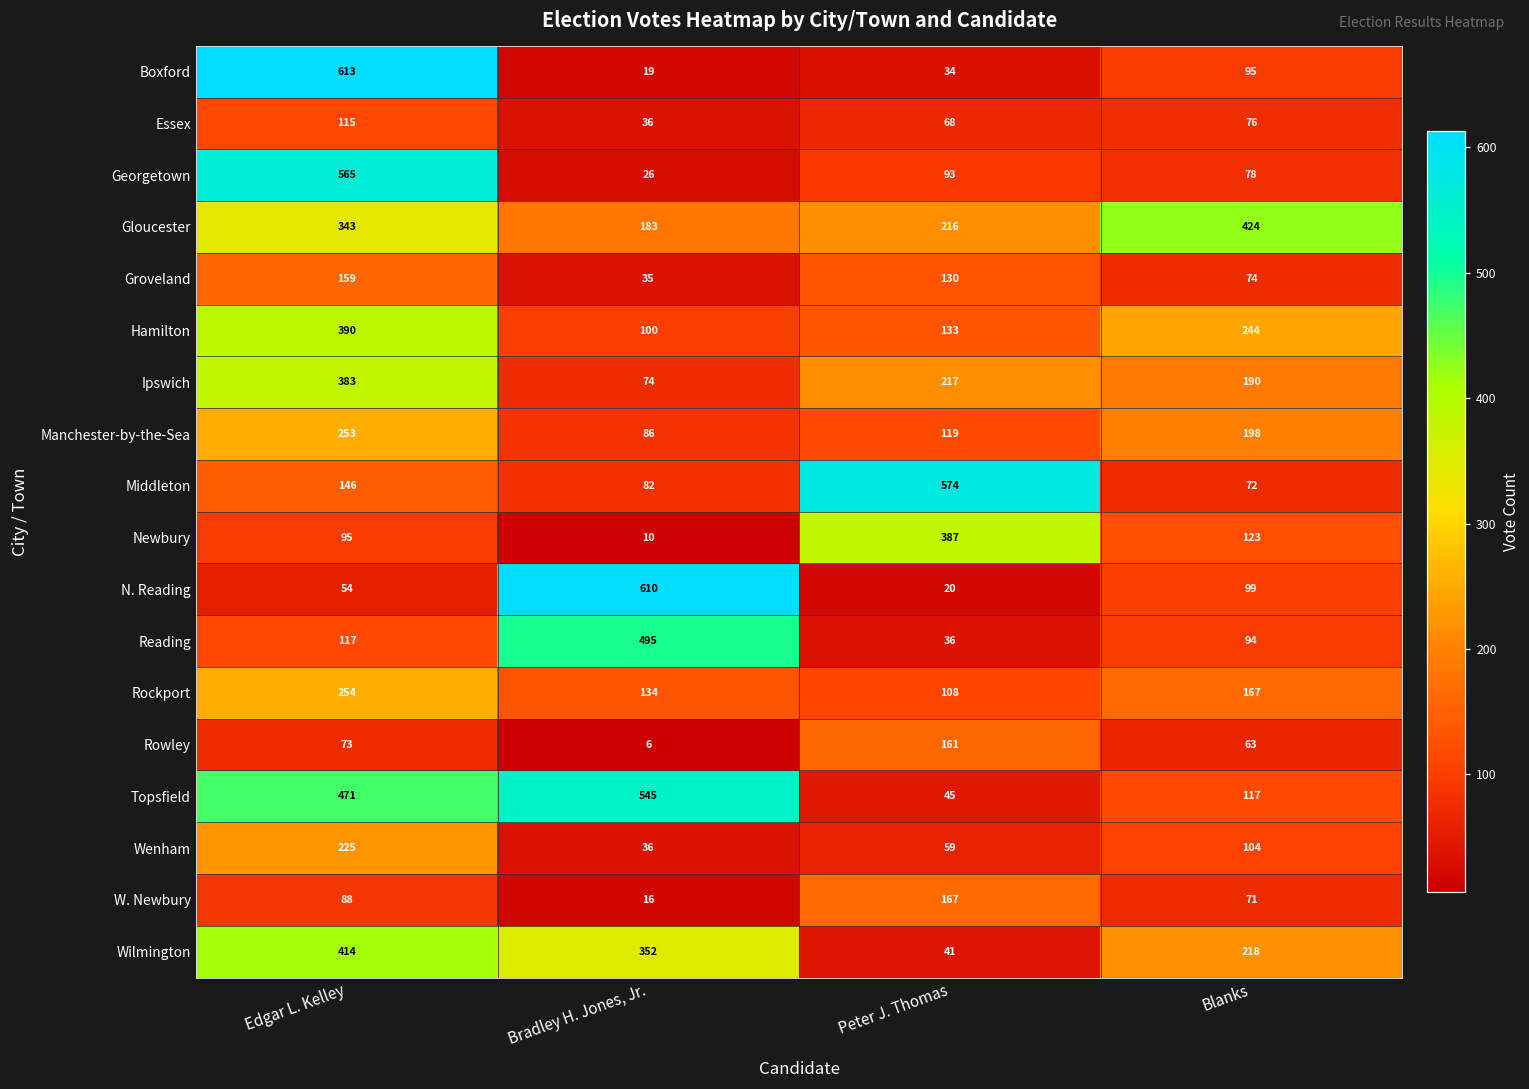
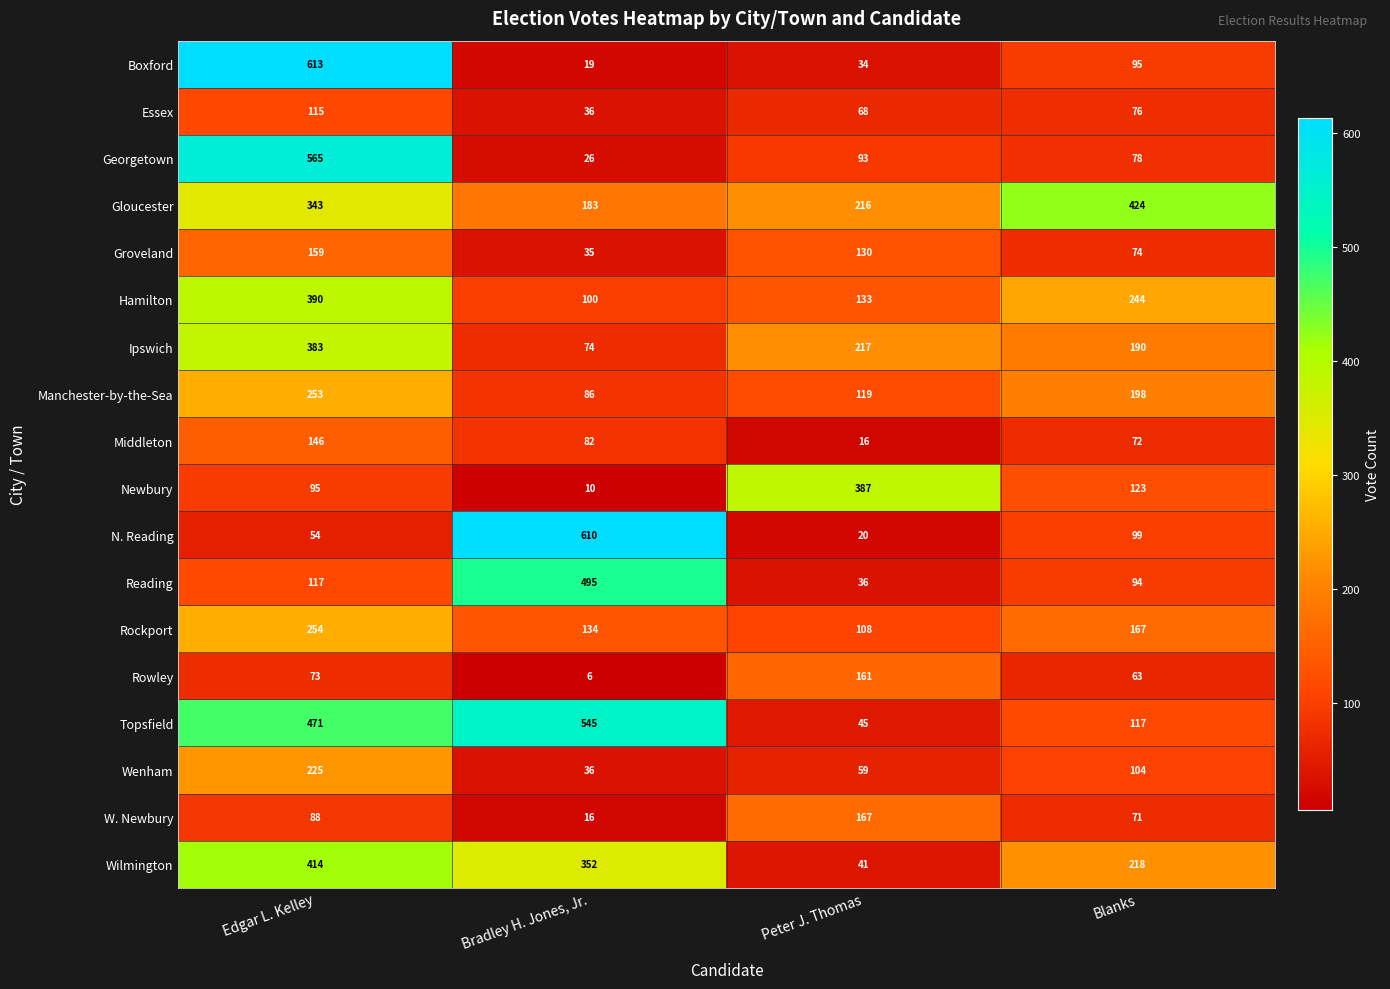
Middleton, Peter J. Thomas: 574 -> 16
